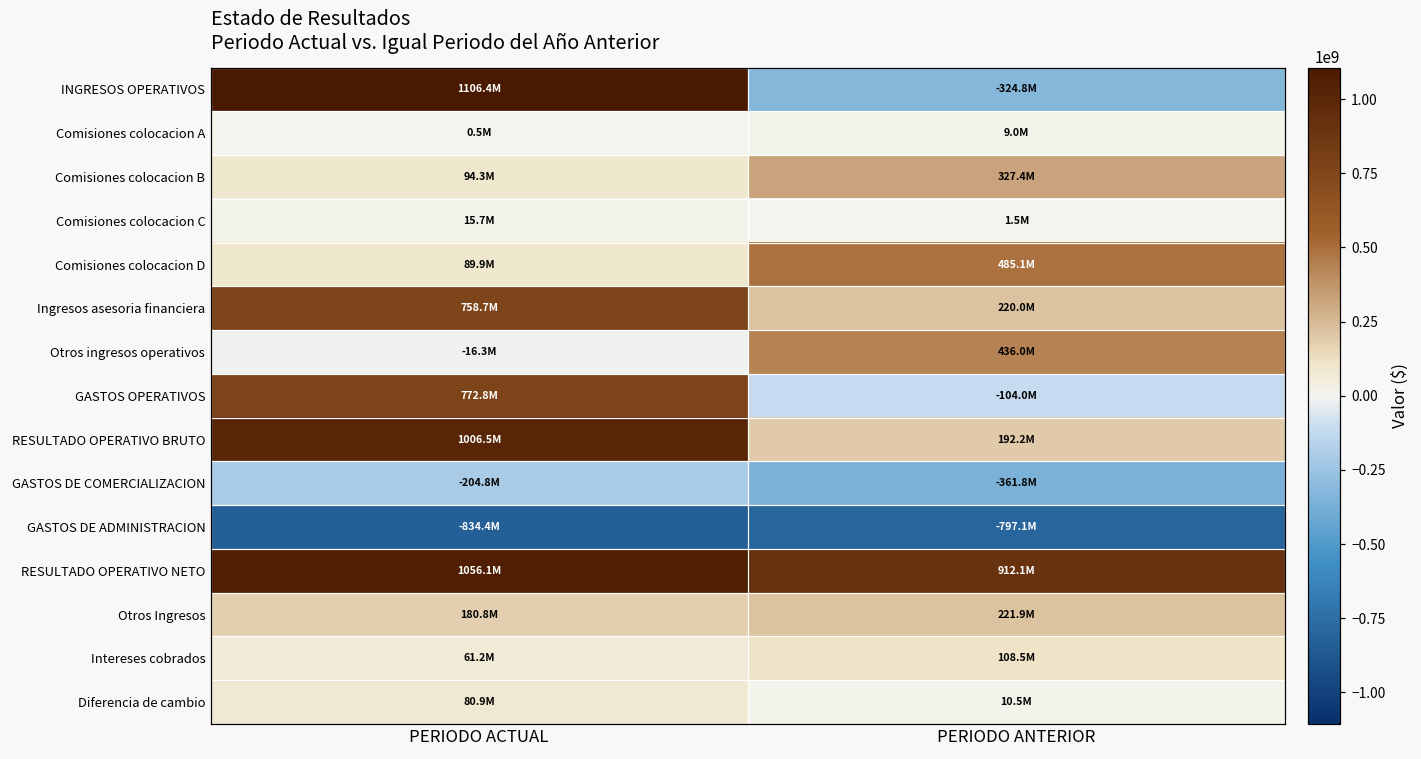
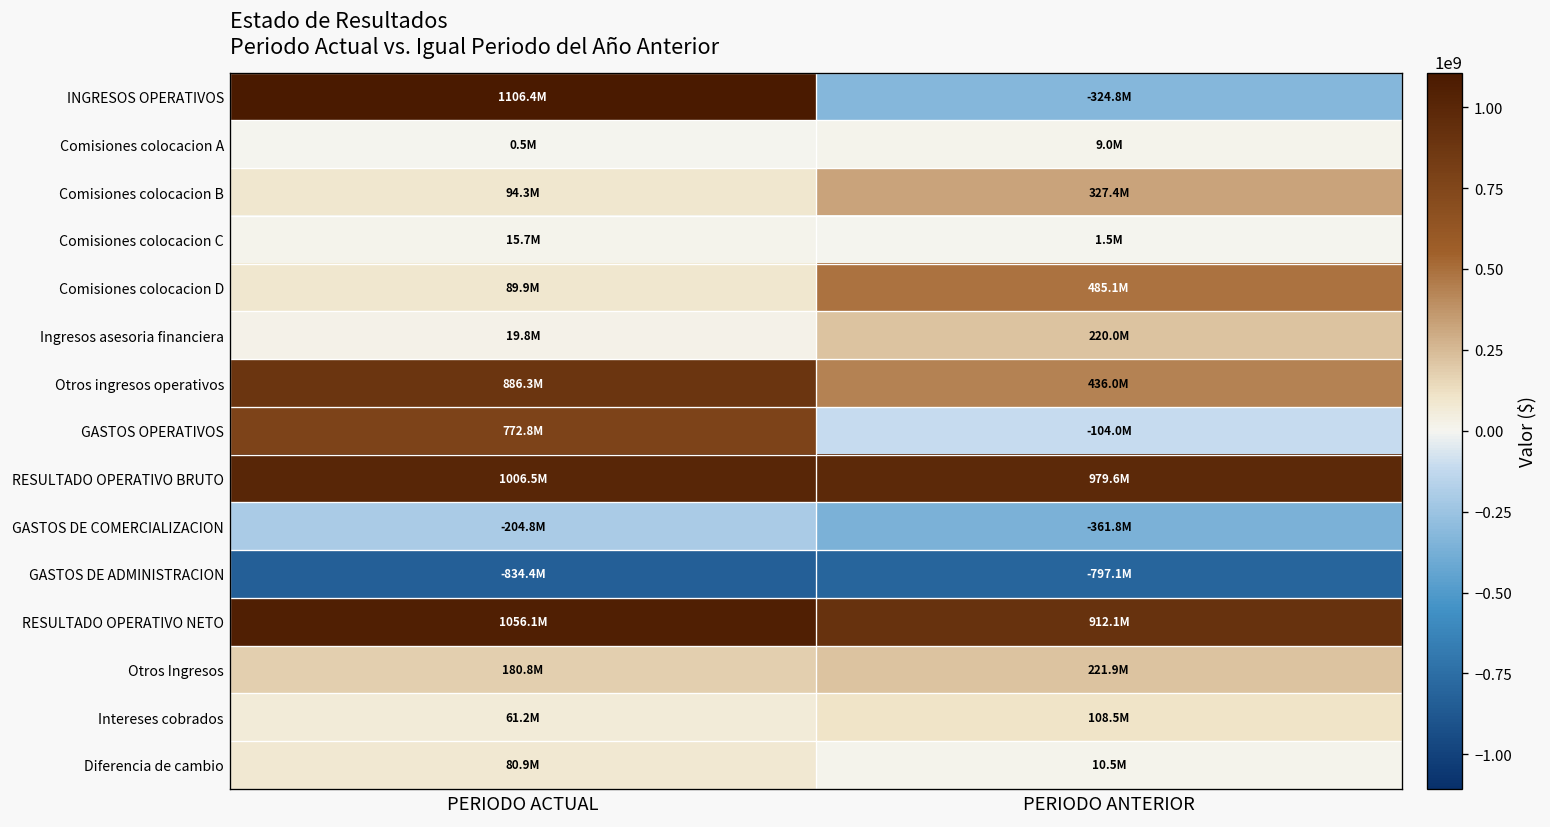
Ingresos asesoria financiera, PERIODO ACTUAL: 758.7M -> 19.8M
Otros ingresos operativos, PERIODO ACTUAL: -16.3M -> 886.3M
RESULTADO OPERATIVO BRUTO, PERIODO ANTERIOR: 192.2M -> 979.6M
